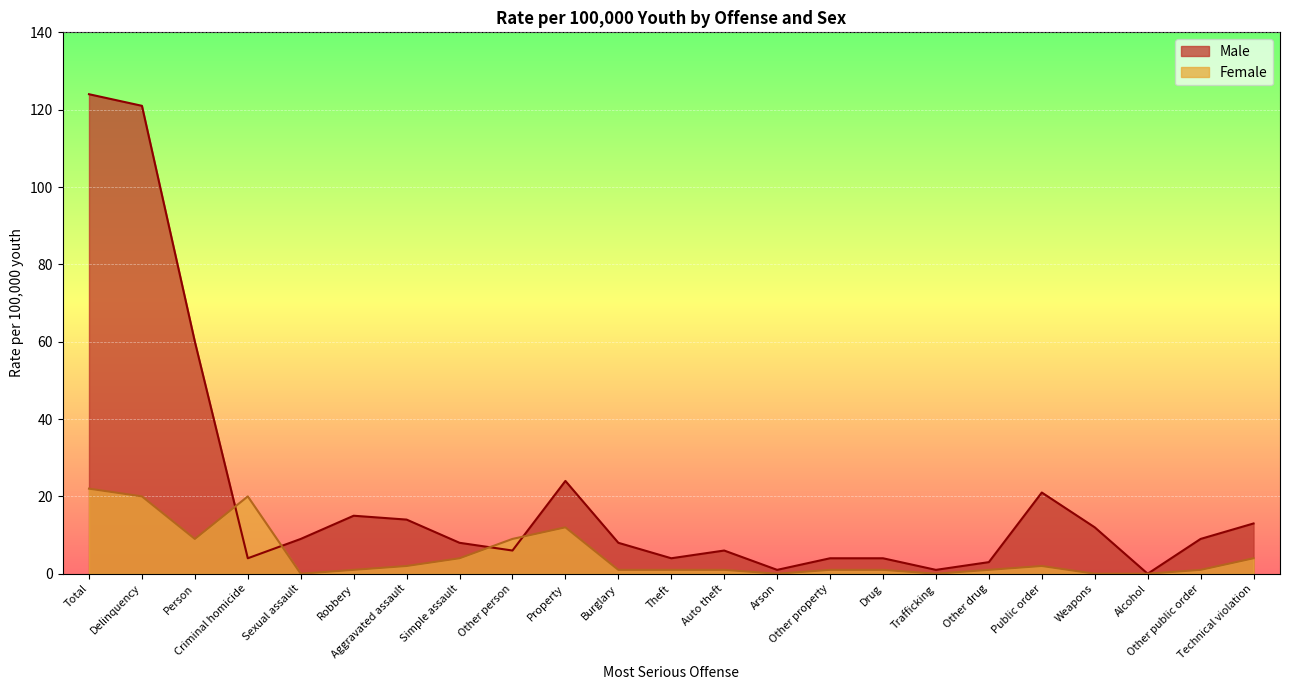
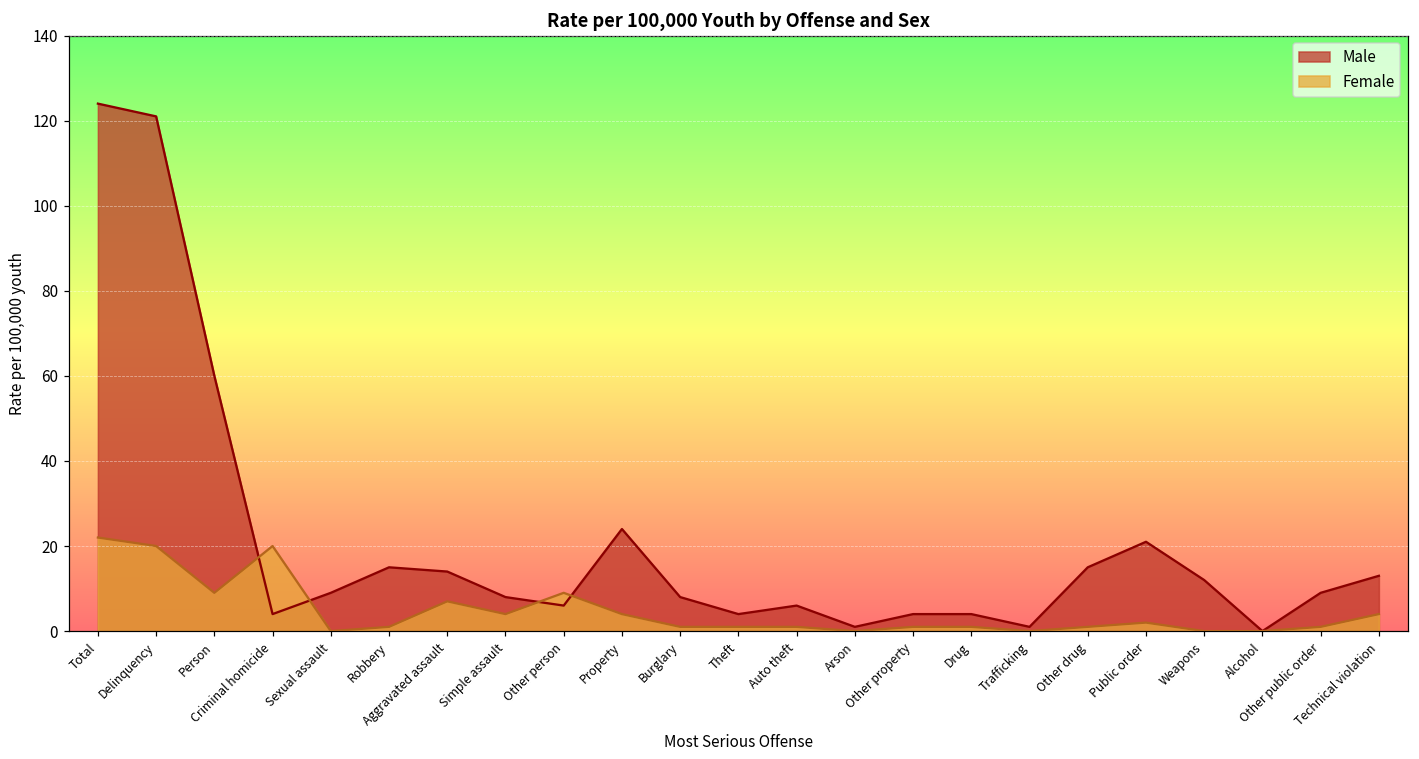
Female, Aggravated assault: 2 -> 7
Female, Property: 12 -> 4
Male, Other drug: 3 -> 15
